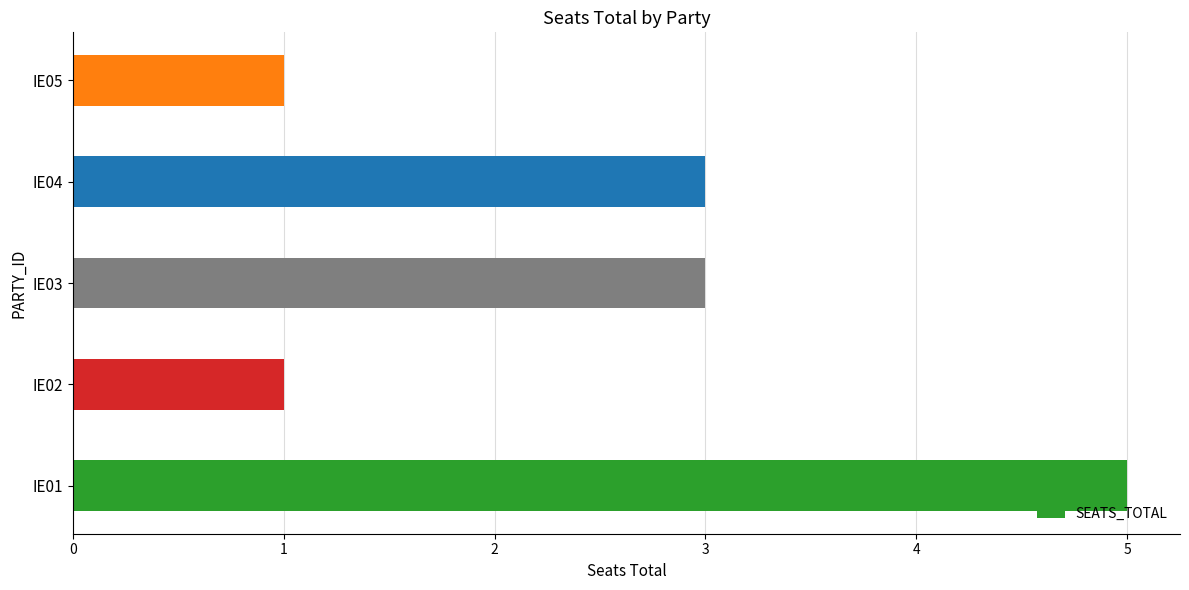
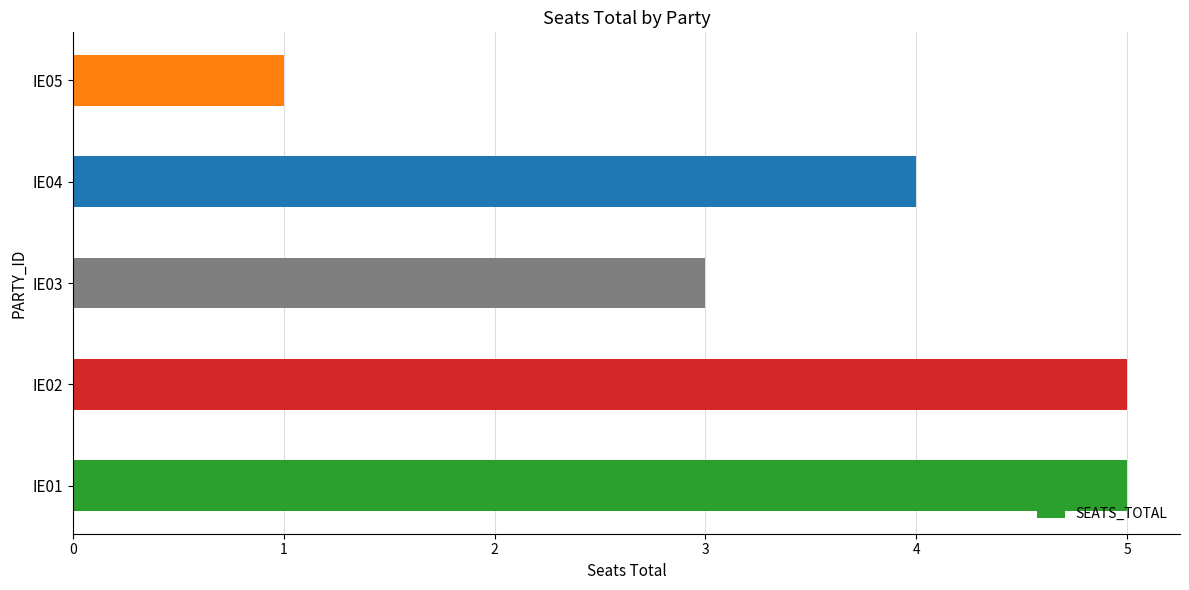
IE04: 3 -> 4
IE02: 1 -> 5
